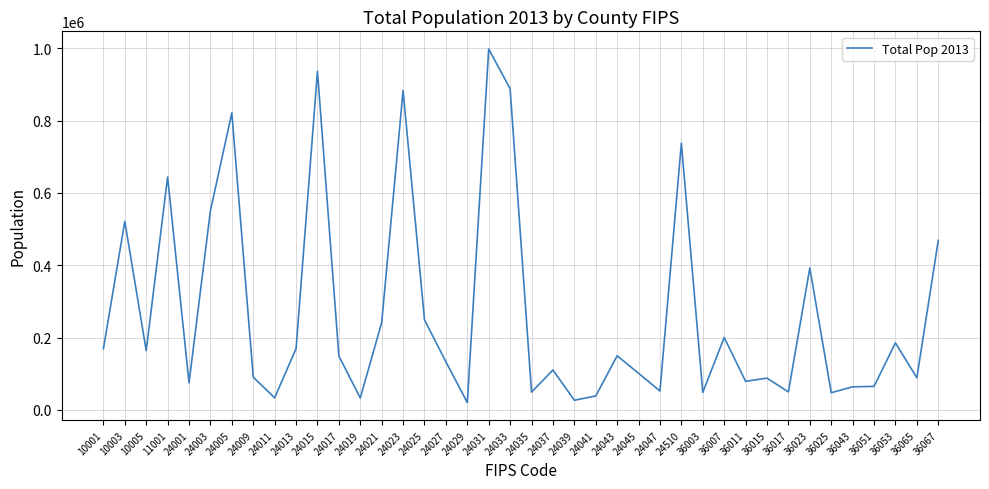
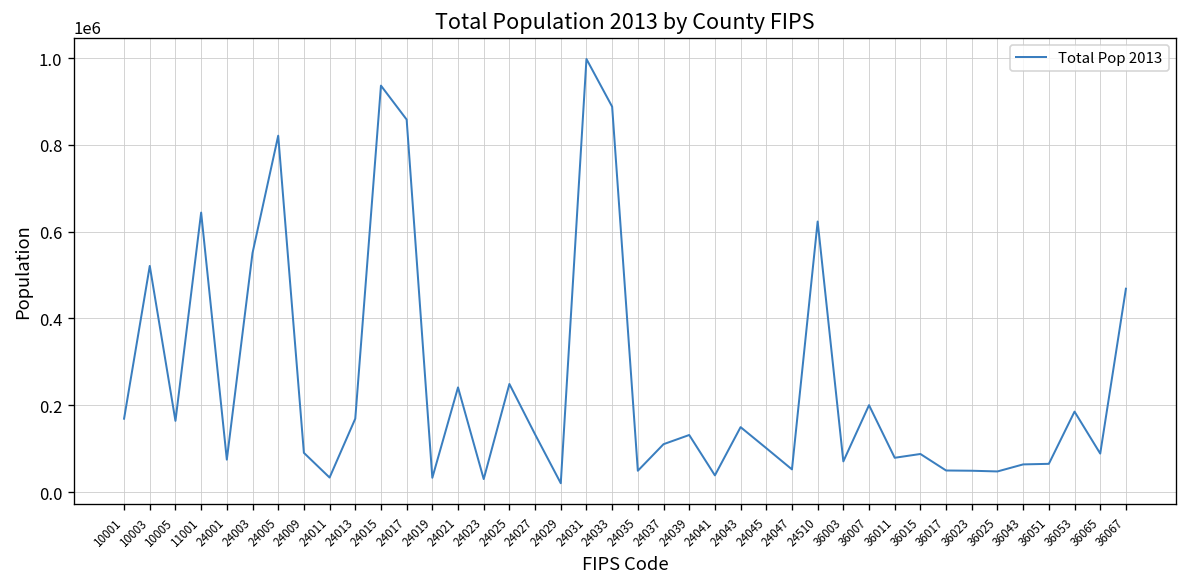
24017: 150000 -> 860000
24023: 880000 -> 30000
24039: 30000 -> 130000
24510: 740000 -> 620000
36003: 50000 -> 70000
36023: 390000 -> 50000
